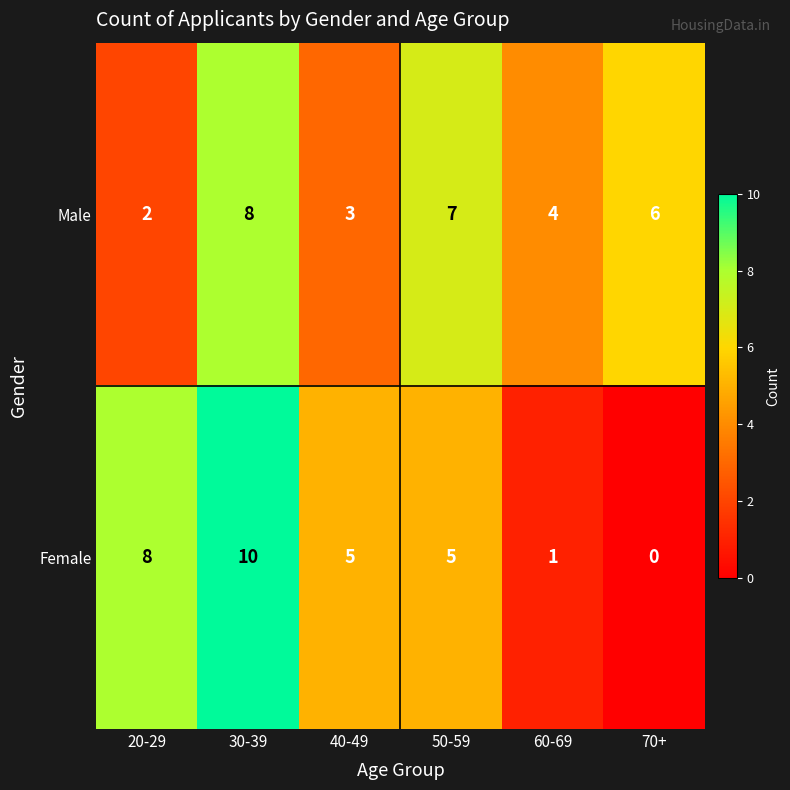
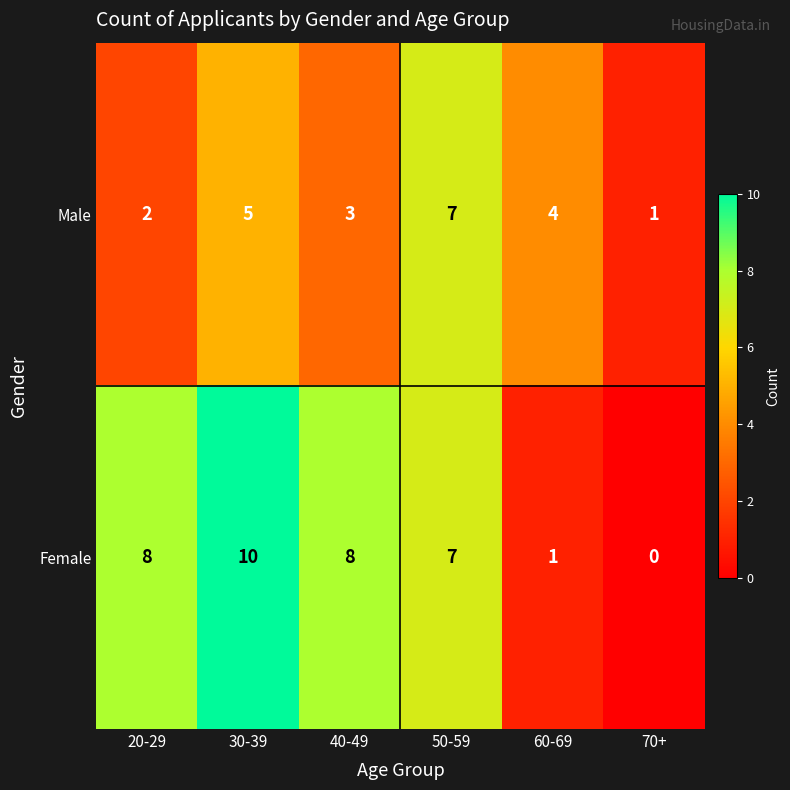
Male, 30-39: 8 -> 5
Male, 70+: 6 -> 1
Female, 40-49: 5 -> 8
Female, 50-59: 5 -> 7
